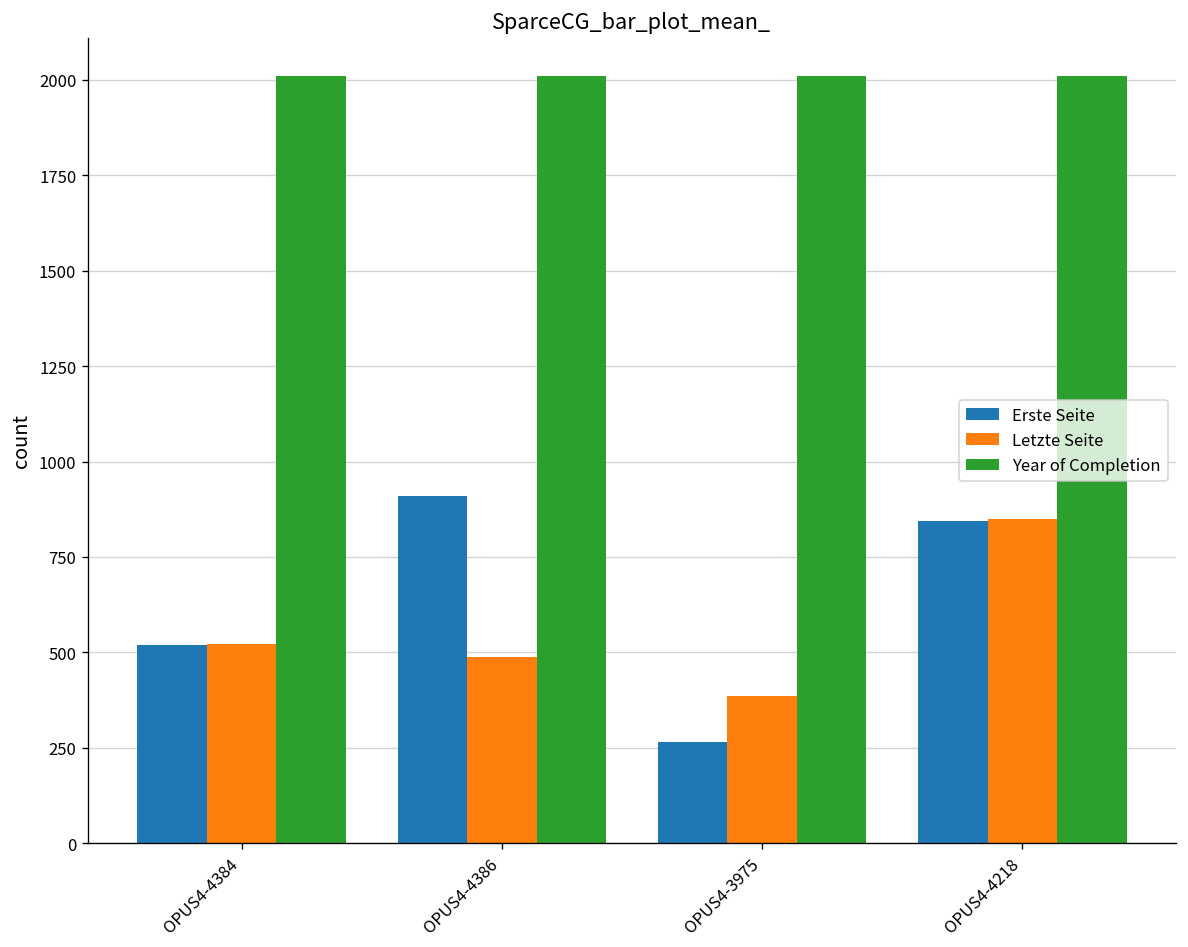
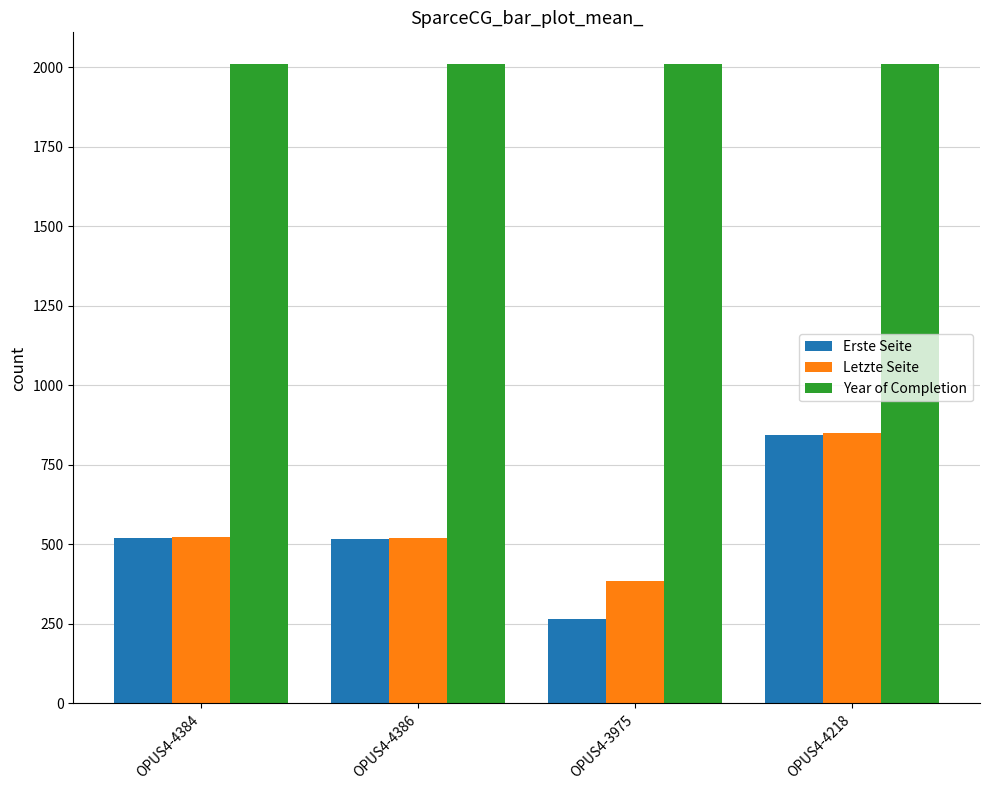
Erste Seite, OPUS4-4386: 910 -> 520
Letzte Seite, OPUS4-4386: 490 -> 520
